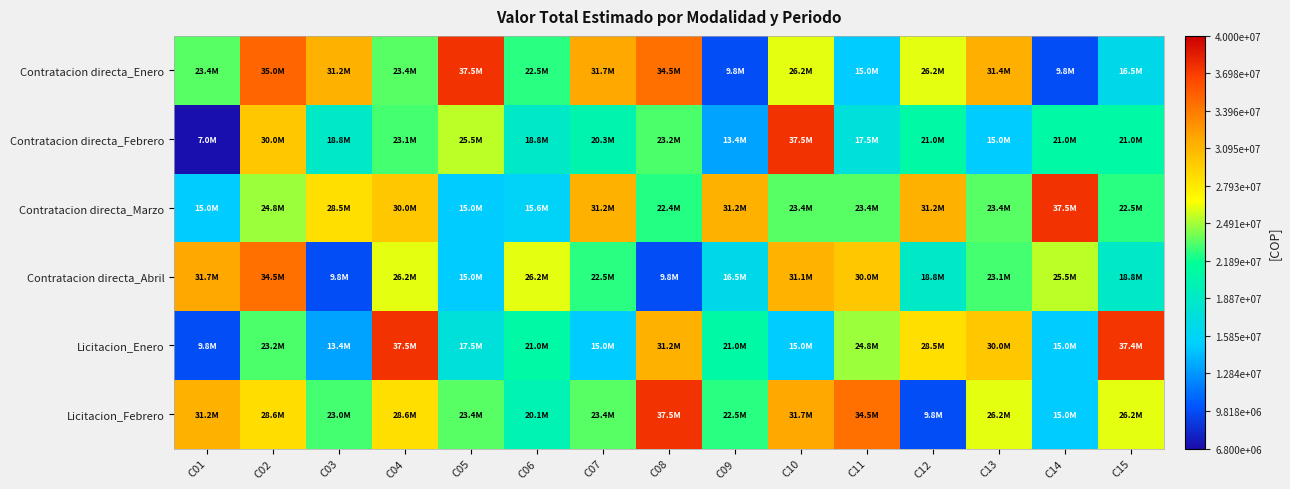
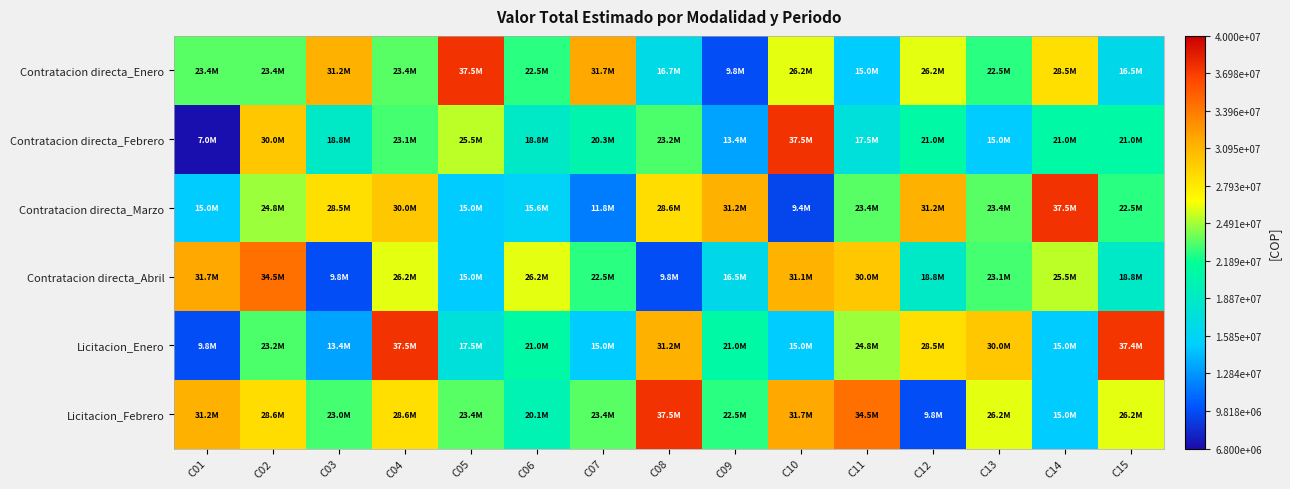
Contratacion directa_Enero, C02: 35.0M -> 23.4M
Contratacion directa_Enero, C08: 34.5M -> 16.7M
Contratacion directa_Enero, C13: 31.4M -> 22.5M
Contratacion directa_Enero, C14: 9.8M -> 28.5M
Contratacion directa_Marzo, C07: 31.2M -> 11.8M
Contratacion directa_Marzo, C08: 22.4M -> 28.6M
Contratacion directa_Marzo, C10: 23.4M -> 9.4M
